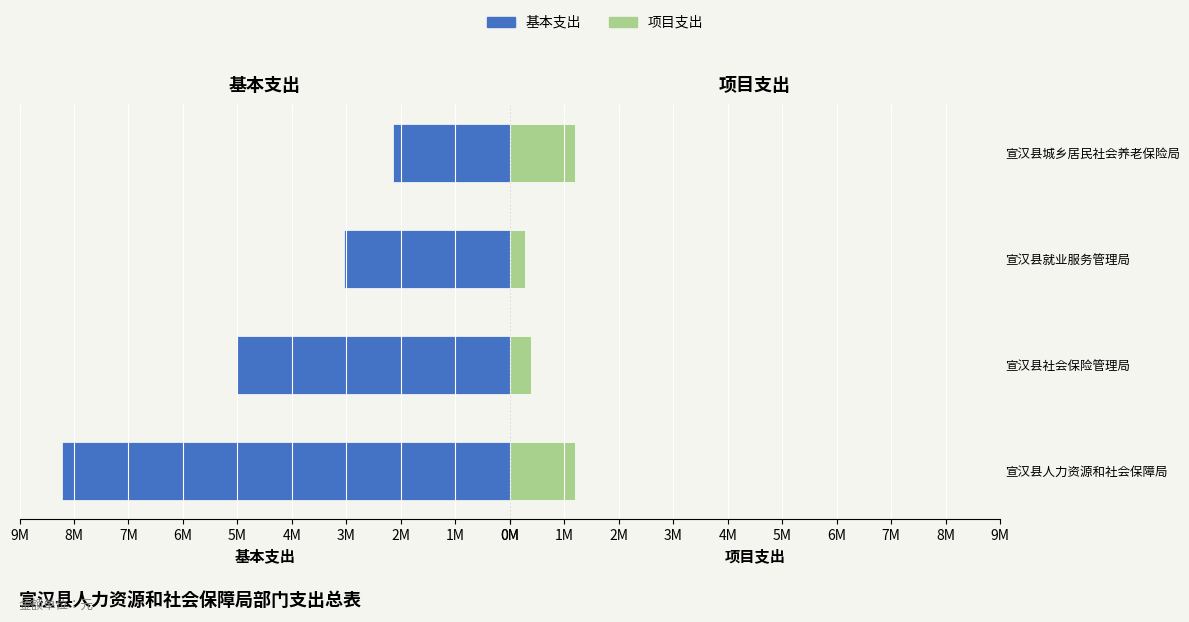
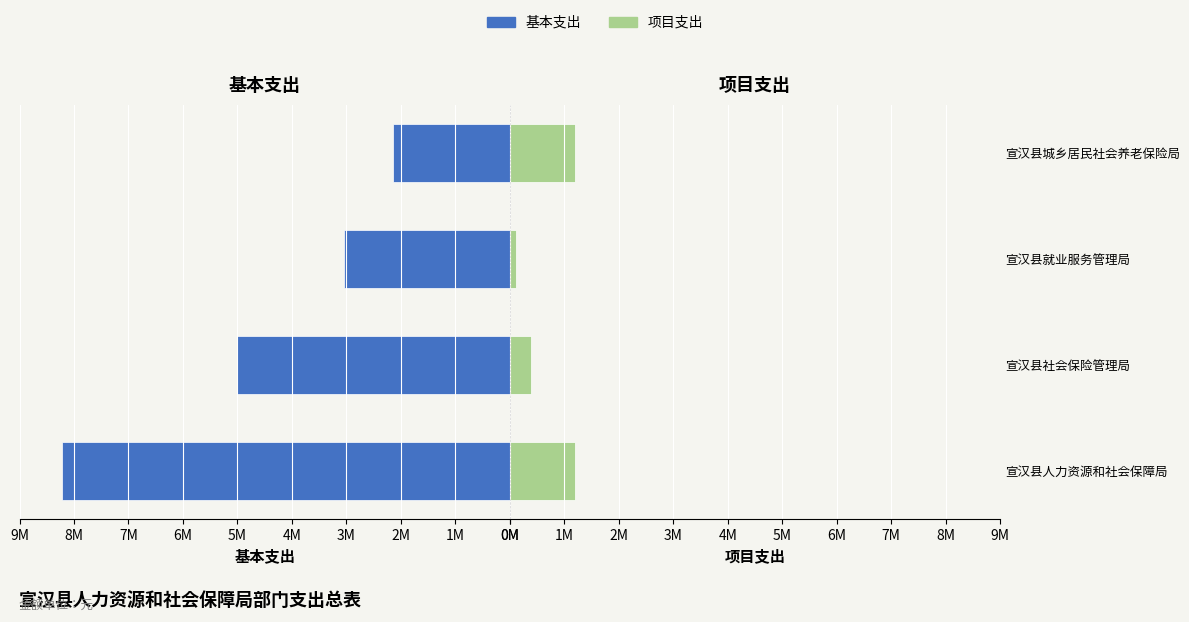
项目支出, 宣汉县就业服务管理局: 300000 -> 100000
